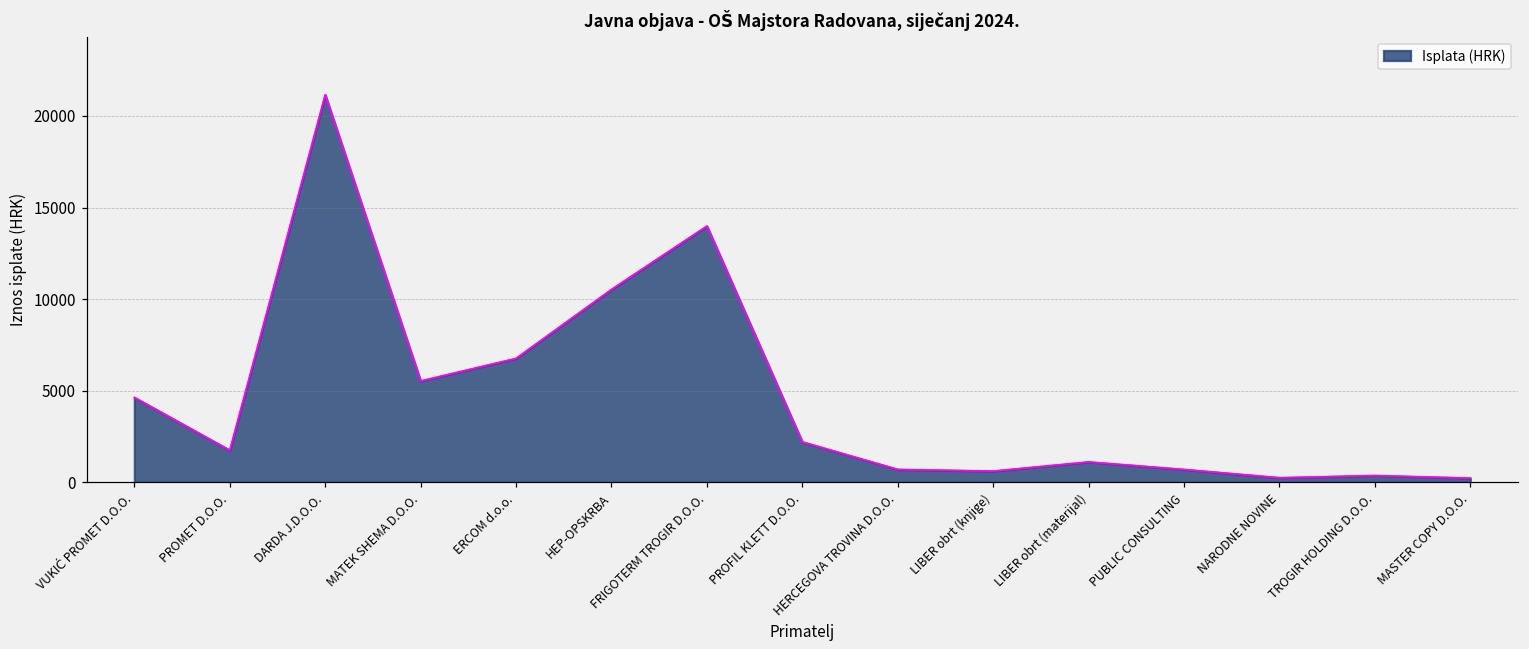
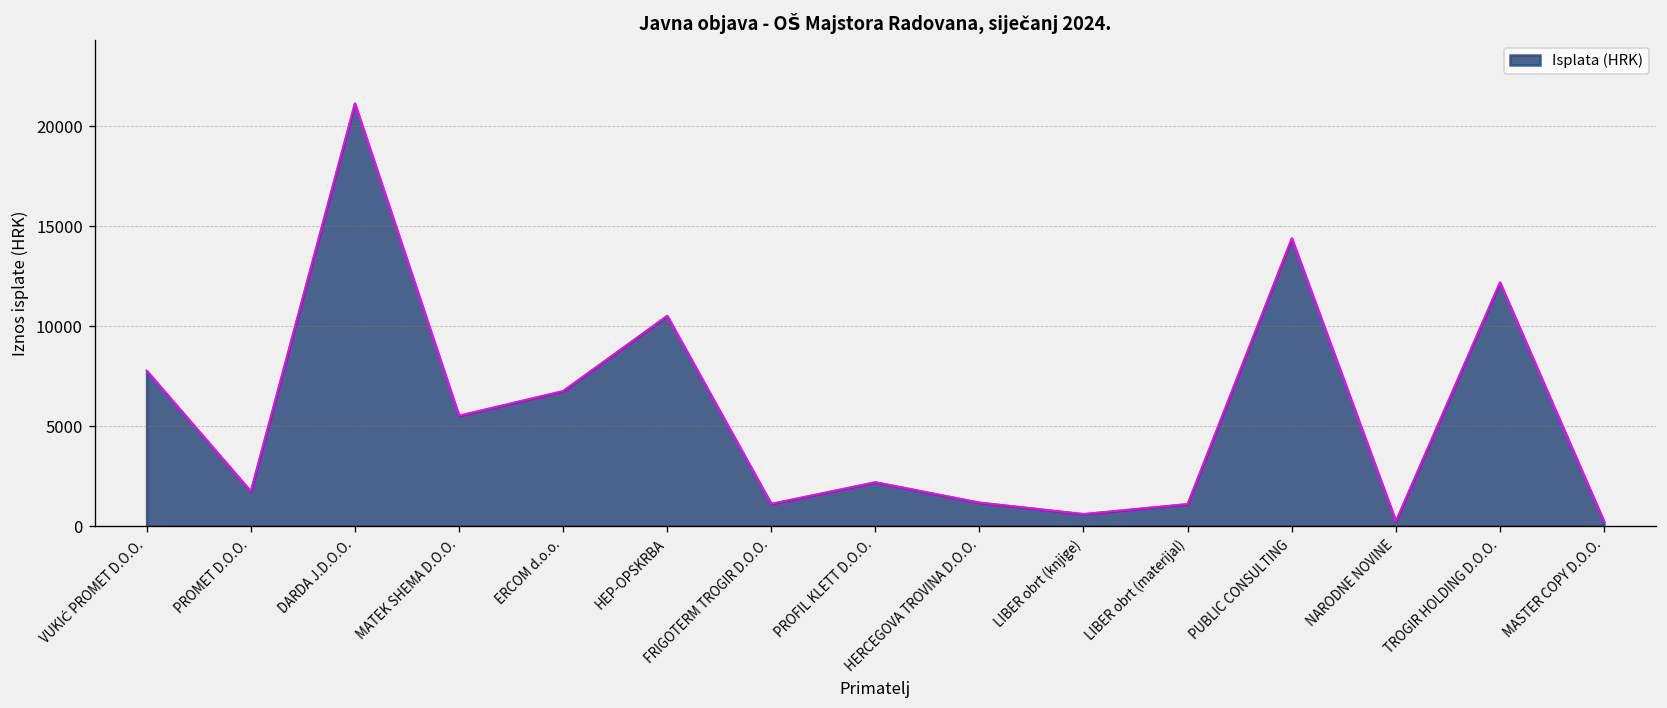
VUKIĆ PROMET D.O.O.: 4600 -> 7800
FRIGOTERM TROGIR D.O.O.: 14000 -> 1100
HERCEGOVA TROVINA D.O.O.: 700 -> 1200
PUBLIC CONSULTING: 700 -> 14400
TROGIR HOLDING D.O.O.: 400 -> 12200
